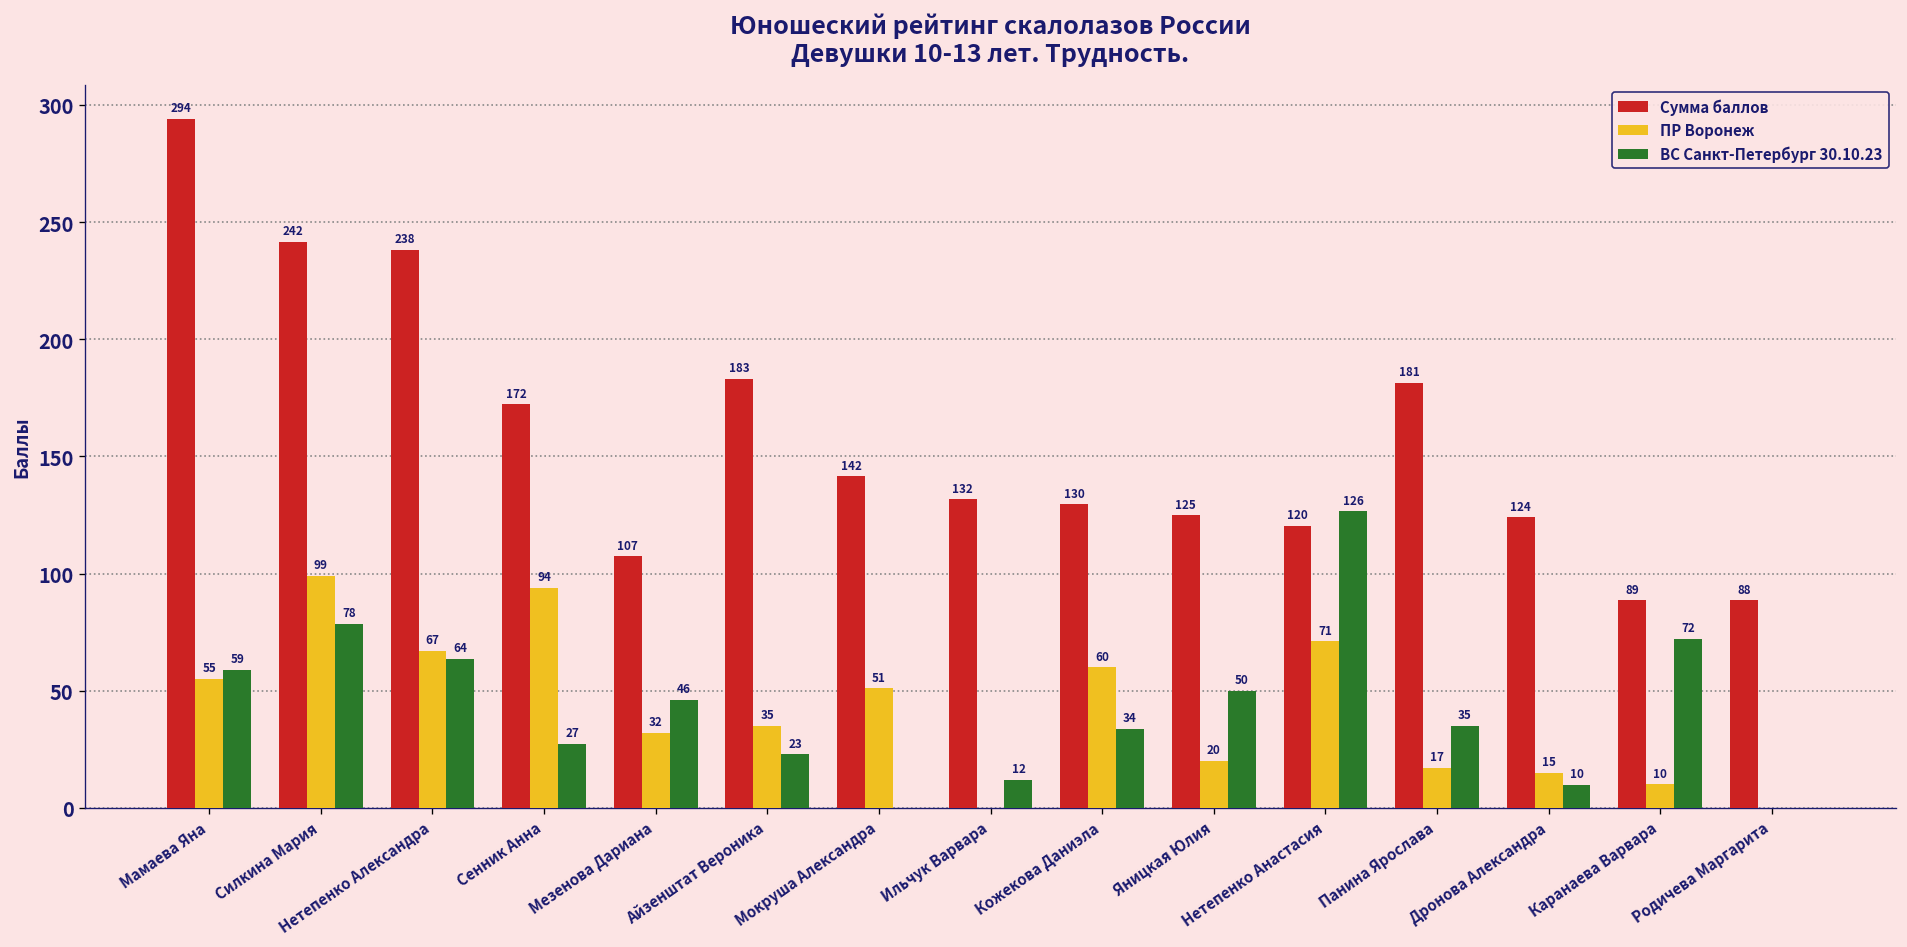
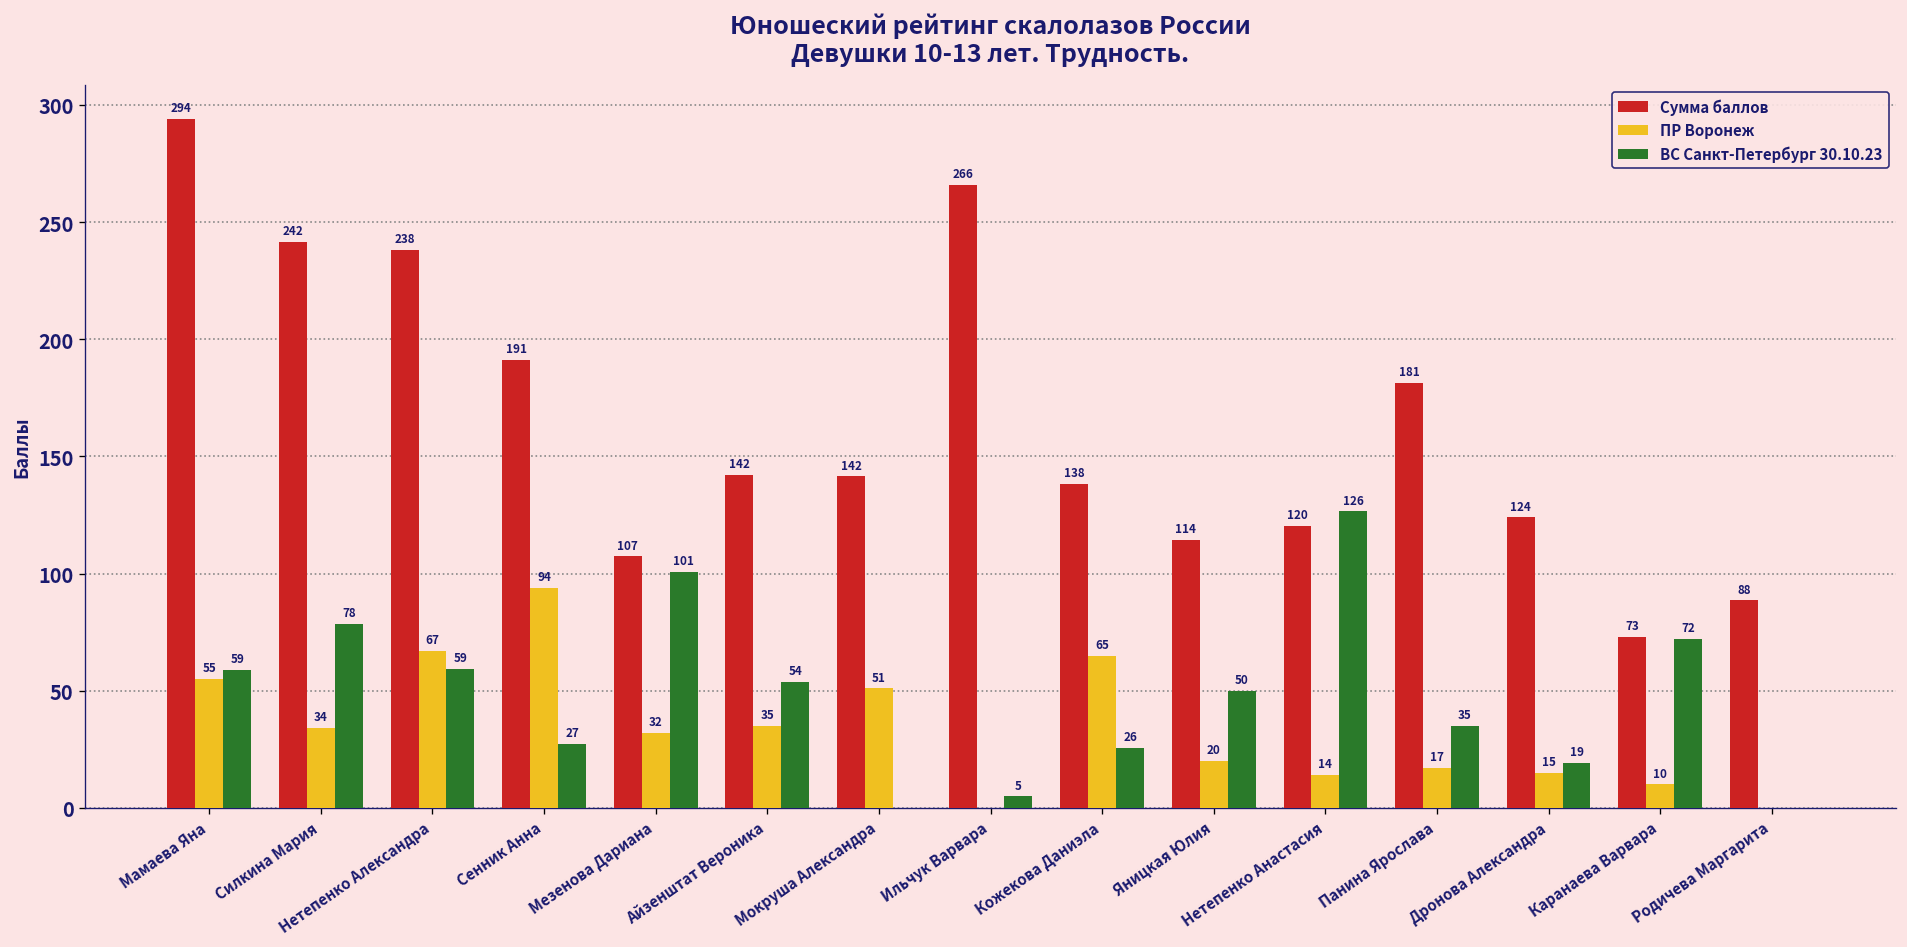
ПР Воронеж, Силкина Мария: 99 -> 34
ВС Санкт-Петербург 30.10.23, Нетепенко Александра: 64 -> 59
Сумма баллов, Сенник Анна: 172 -> 191
ВС Санкт-Петербург 30.10.23, Мезенова Дариана: 46 -> 101
Сумма баллов, Айзенштат Вероника: 183 -> 142
ВС Санкт-Петербург 30.10.23, Айзенштат Вероника: 23 -> 54
Сумма баллов, Ильчук Варвара: 132 -> 266
ВС Санкт-Петербург 30.10.23, Ильчук Варвара: 12 -> 5
Сумма баллов, Кожекова Даниэла: 130 -> 138
ПР Воронеж, Кожекова Даниэла: 60 -> 65
ВС Санкт-Петербург 30.10.23, Кожекова Даниэла: 34 -> 26
Сумма баллов, Яницкая Юлия: 125 -> 114
ПР Воронеж, Нетепенко Анастасия: 71 -> 14
ВС Санкт-Петербург 30.10.23, Дронова Александра: 10 -> 19
Сумма баллов, Каранаева Варвара: 89 -> 73
